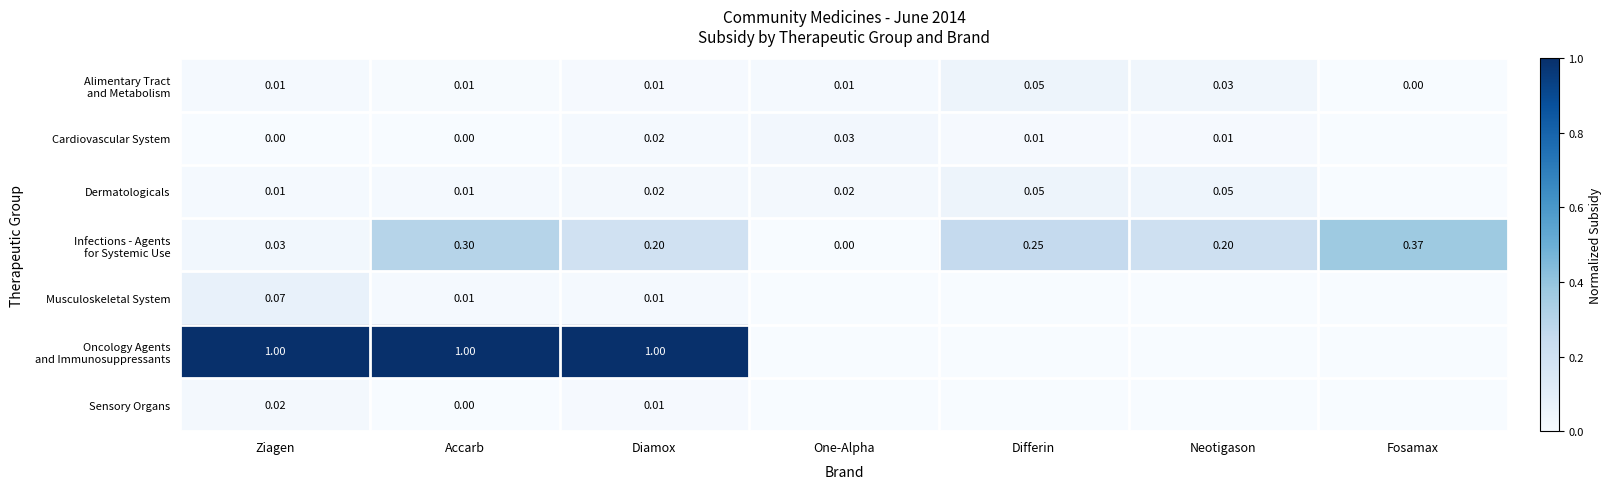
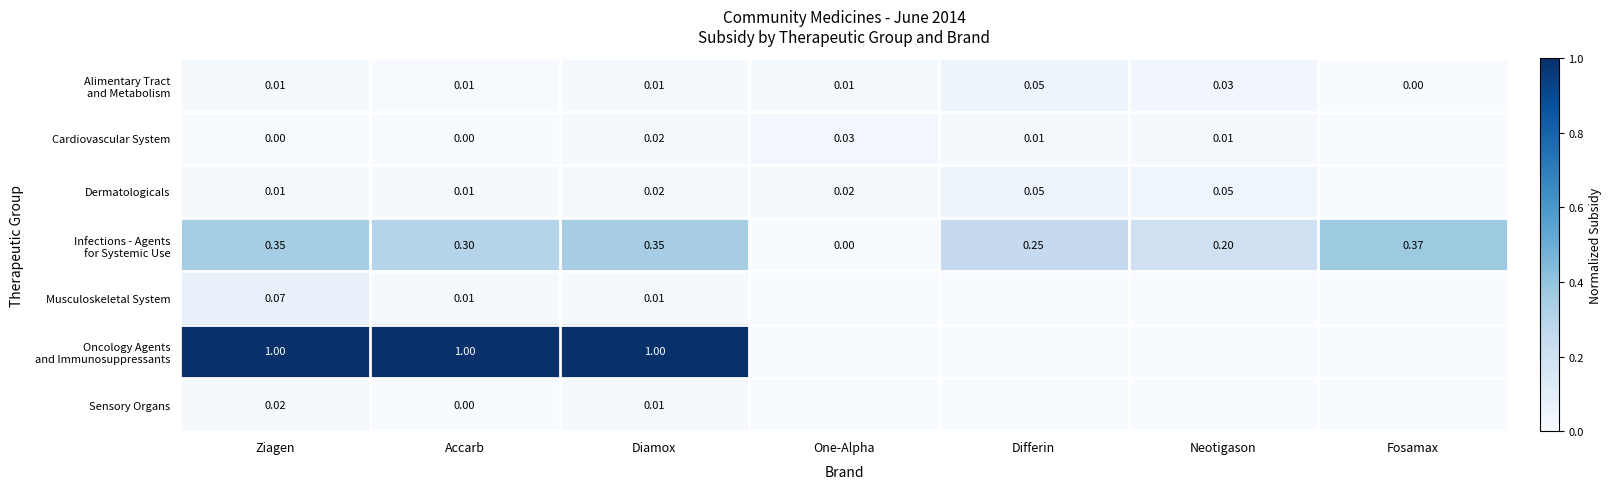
Infections - Agents for Systemic Use, Ziagen: 0.03 -> 0.35
Infections - Agents for Systemic Use, Diamox: 0.20 -> 0.35
